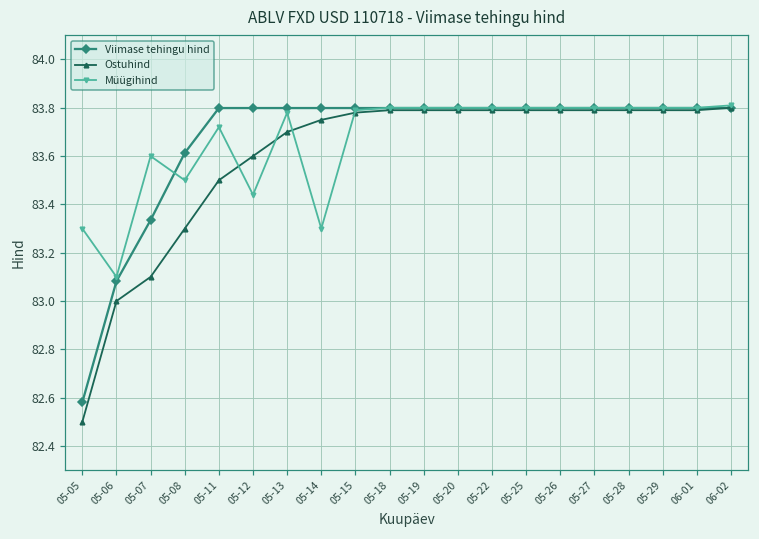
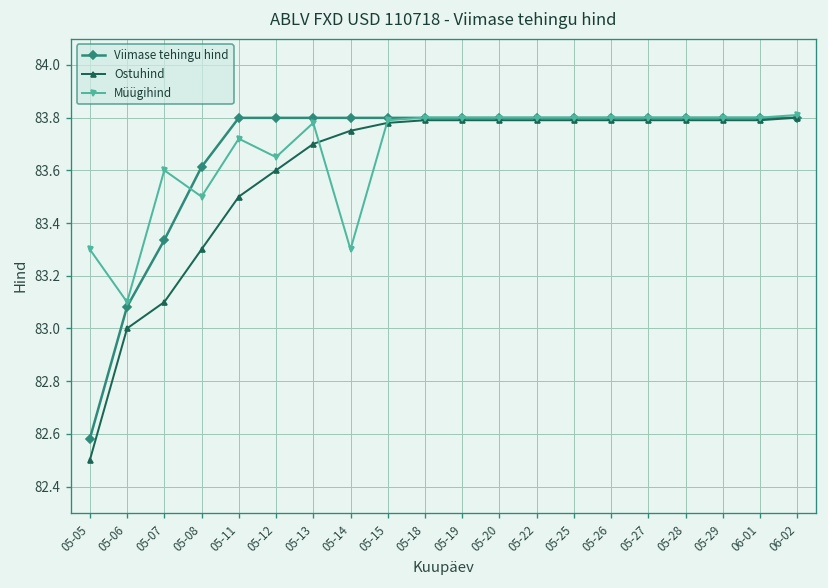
Müügihind, 05-12: 83.44 -> 83.65
